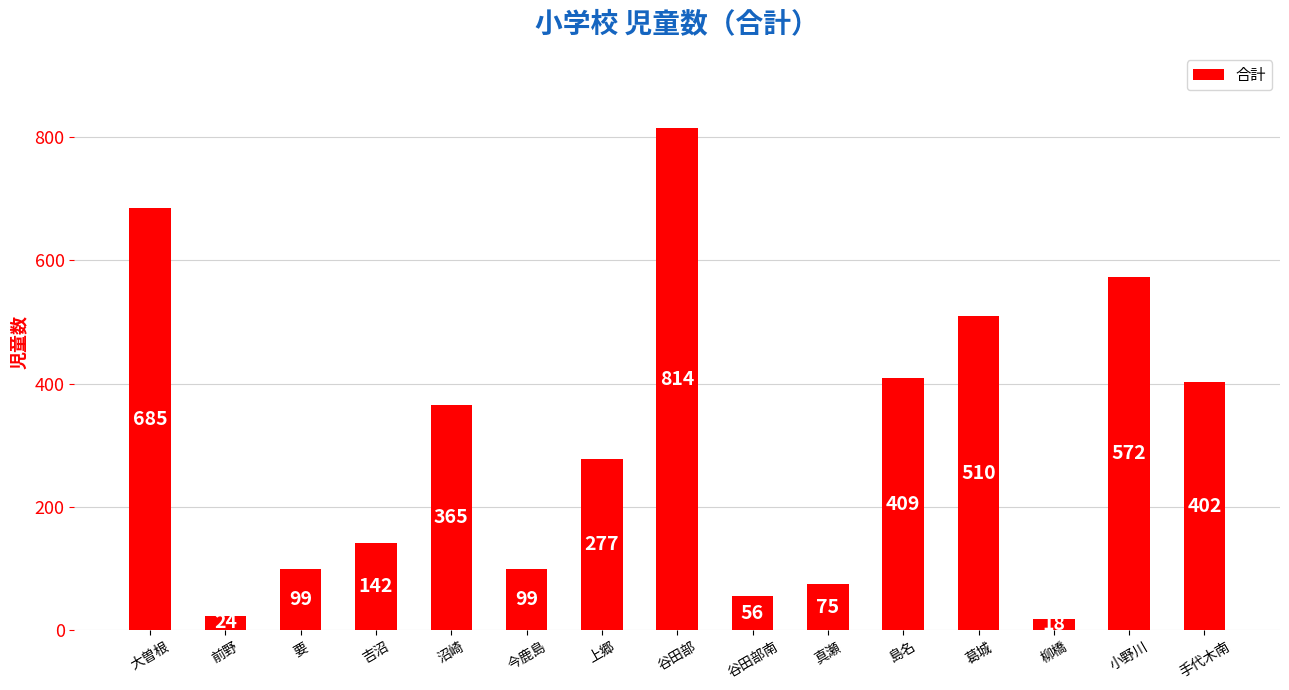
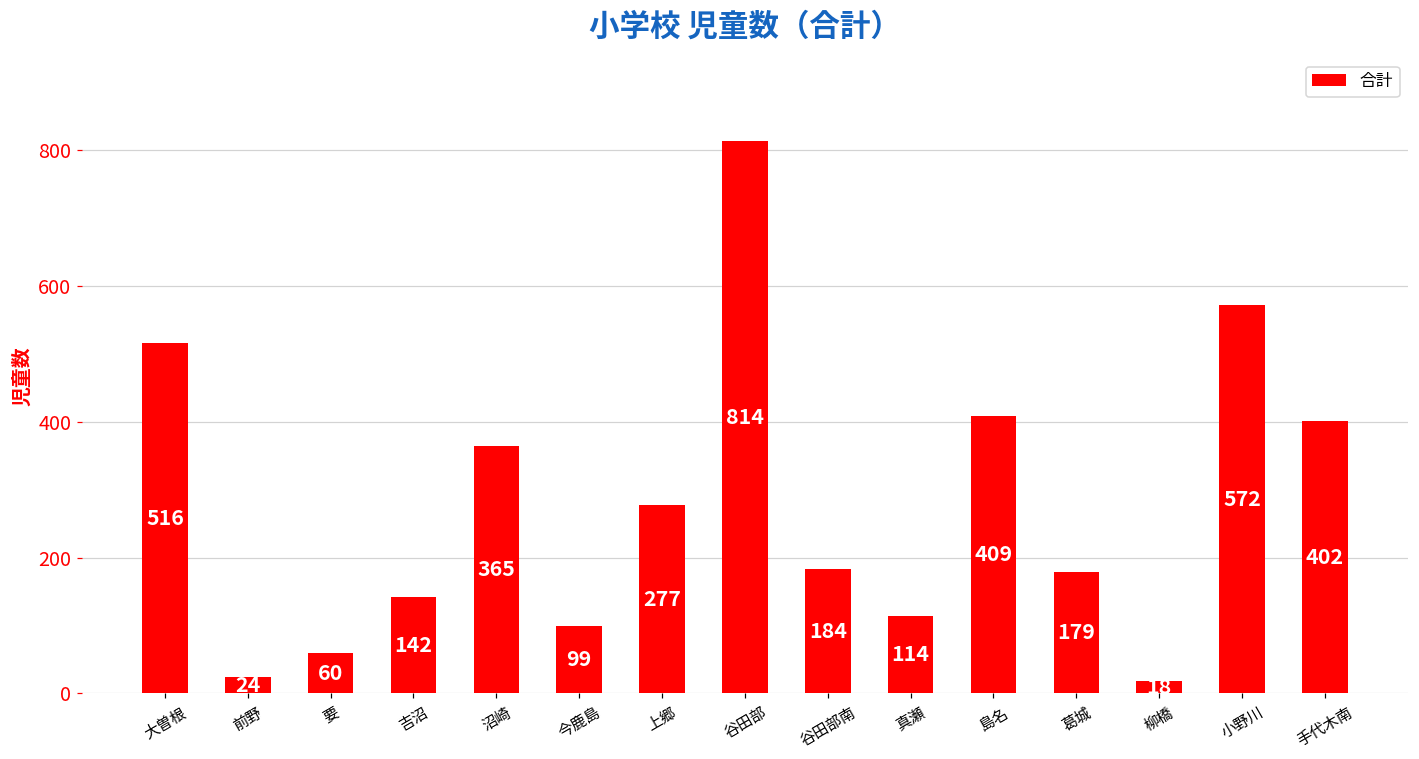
大曽根: 685 -> 516
要: 99 -> 60
谷田部南: 56 -> 184
真瀬: 75 -> 114
葛城: 510 -> 179
